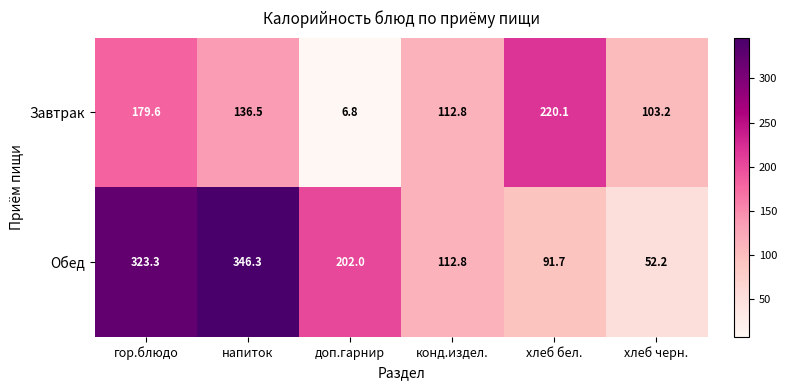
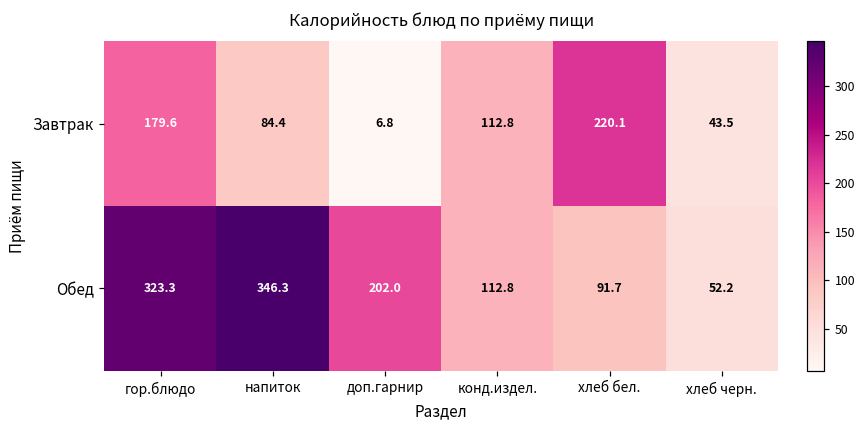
Завтрак, напиток: 136.5 -> 84.4
Завтрак, хлеб черн.: 103.2 -> 43.5
